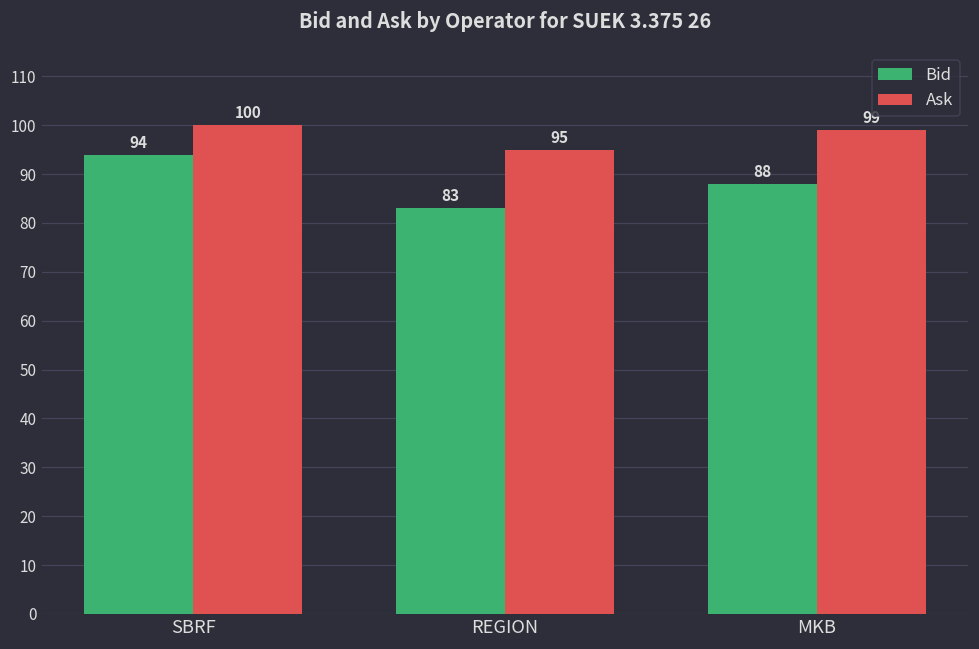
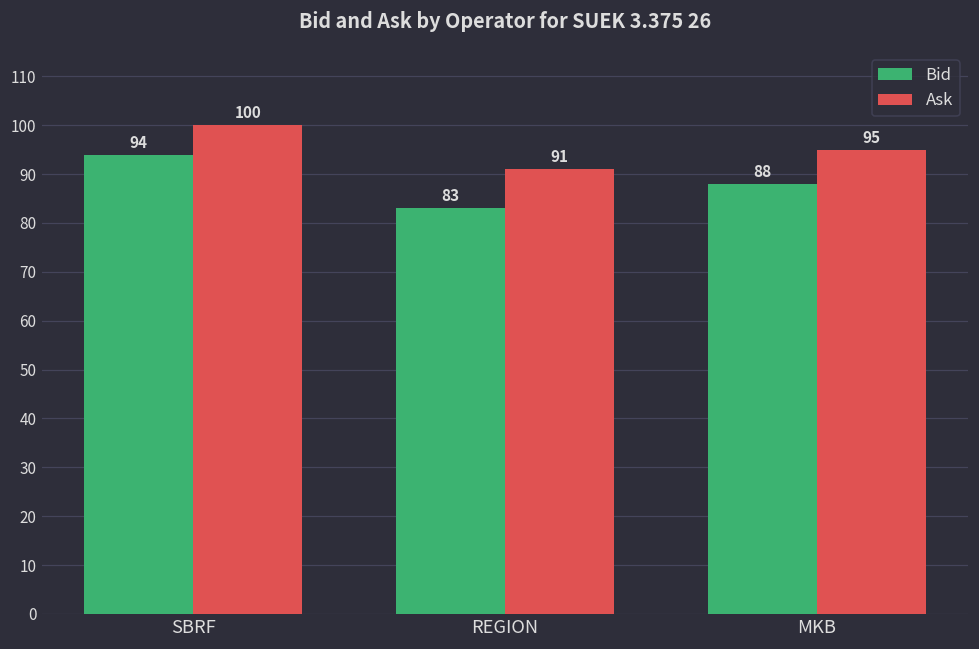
Ask, REGION: 95 -> 91
Ask, MKB: 99 -> 95
